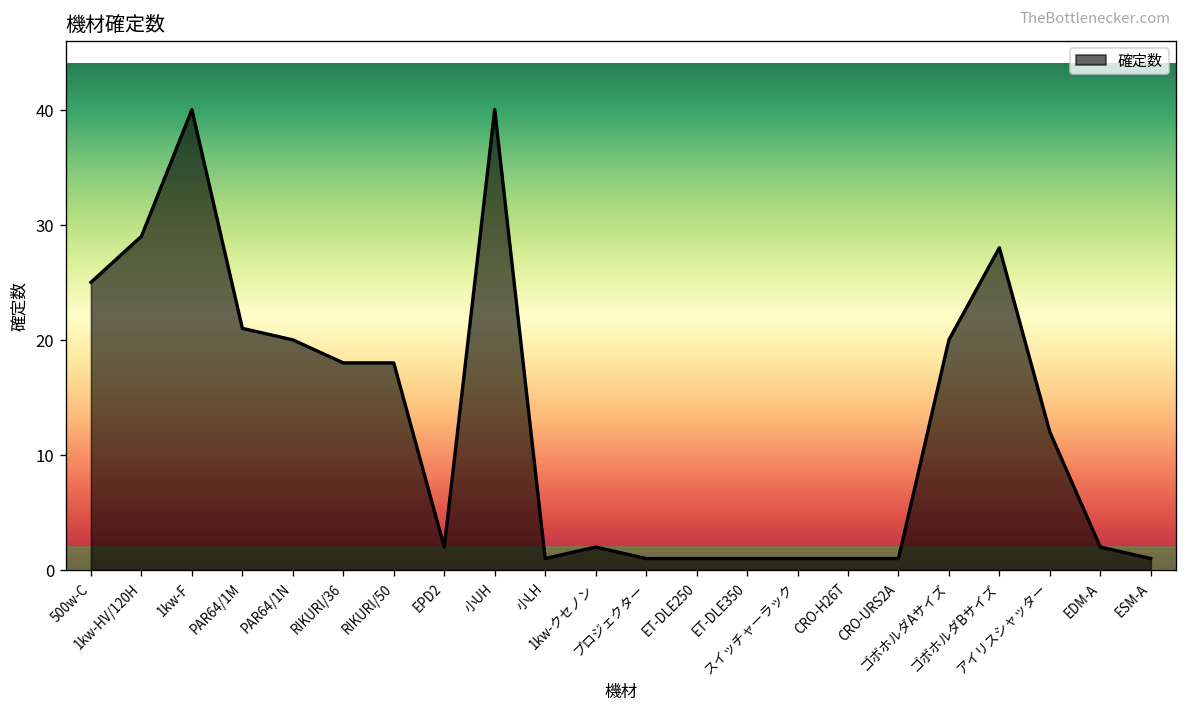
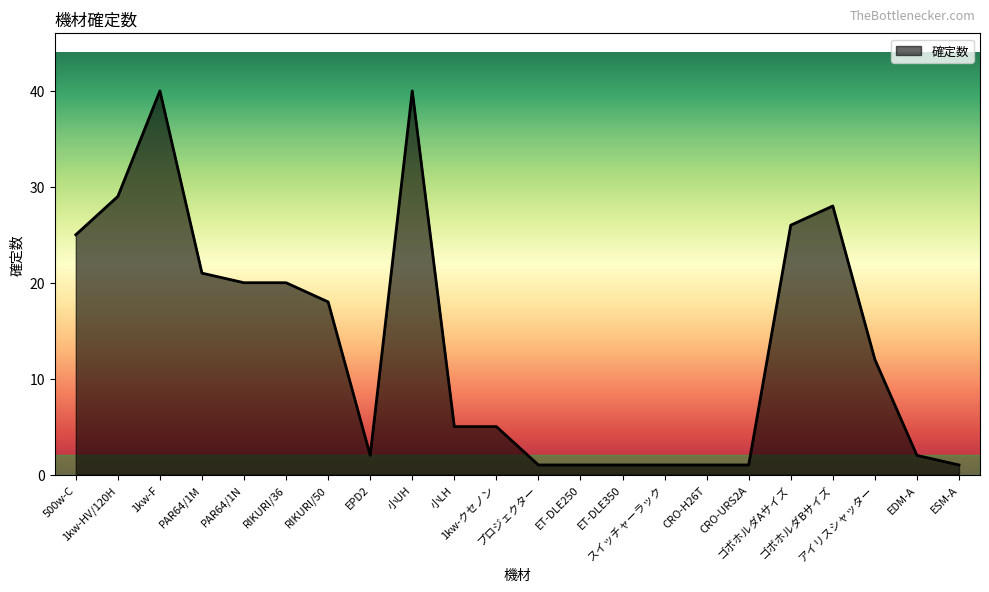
RIKURI/36: 18 -> 20
小LH: 1 -> 5
1kw-クセノン: 2 -> 5
ゴボホルダAサイズ: 20 -> 26
